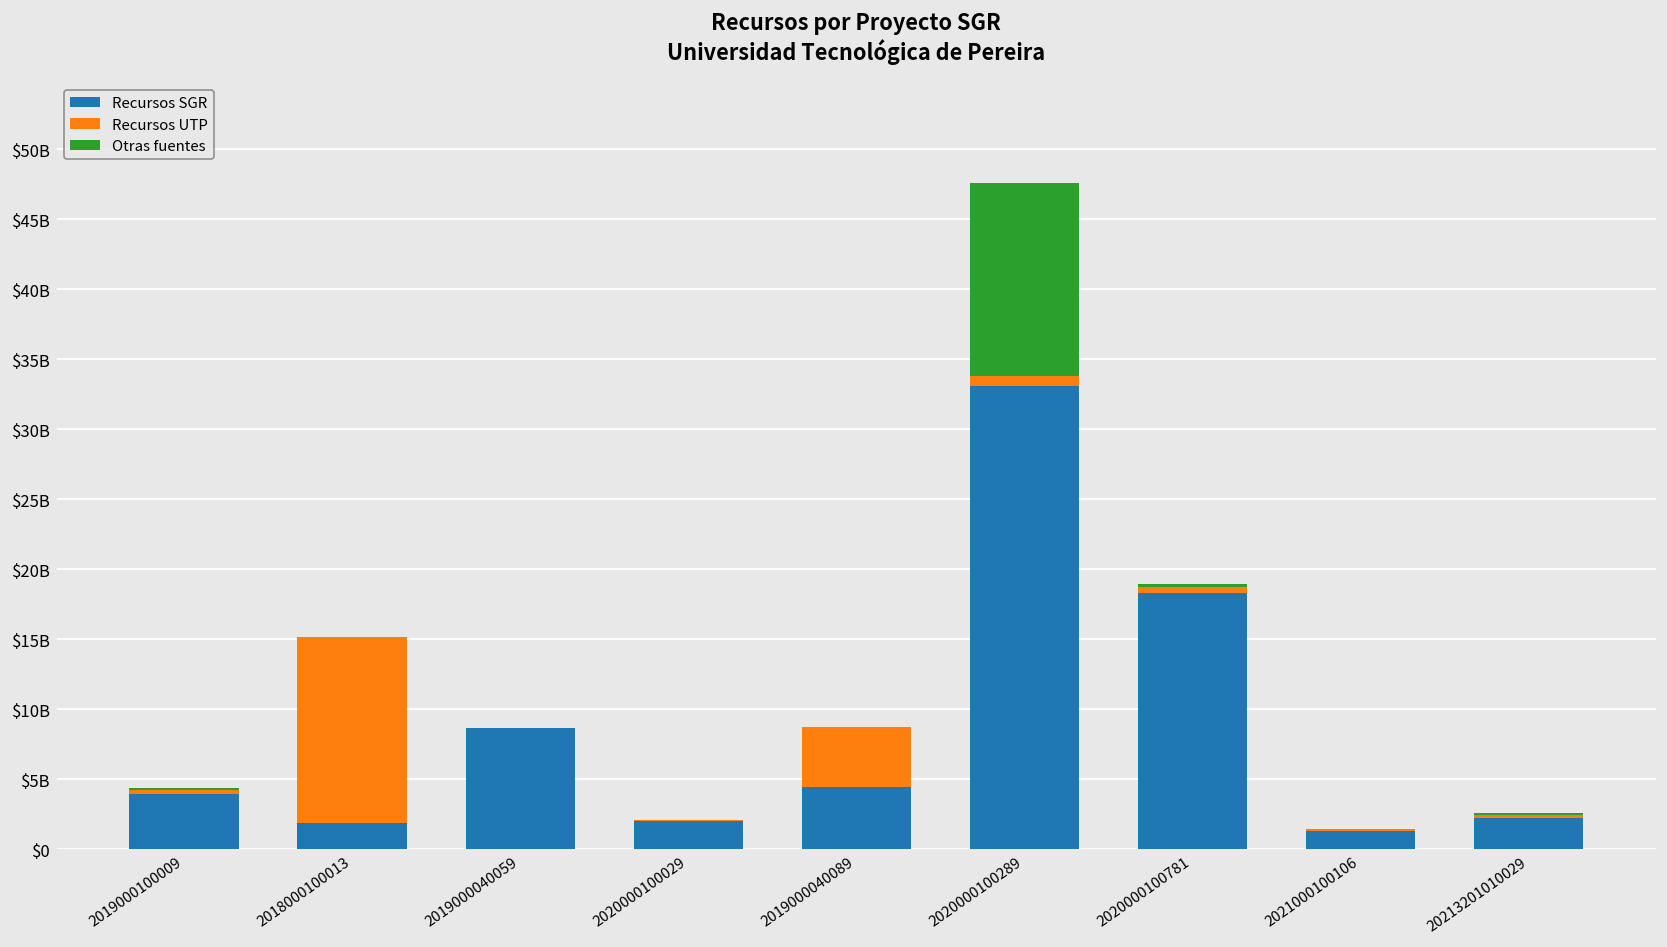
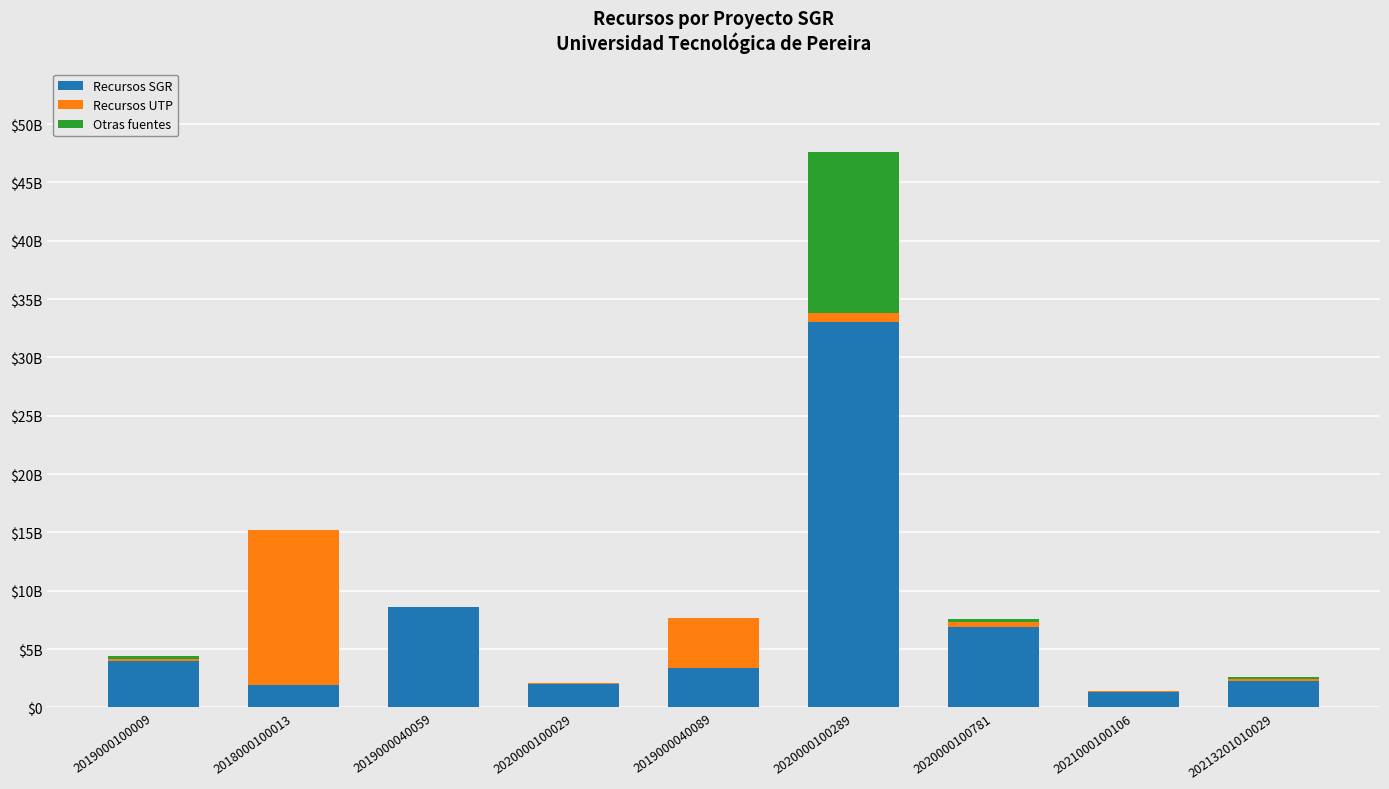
Recursos SGR, 2019000040089: $4500000000 -> $3400000000
Recursos SGR, 2020000100781: $18300000000 -> $6900000000
